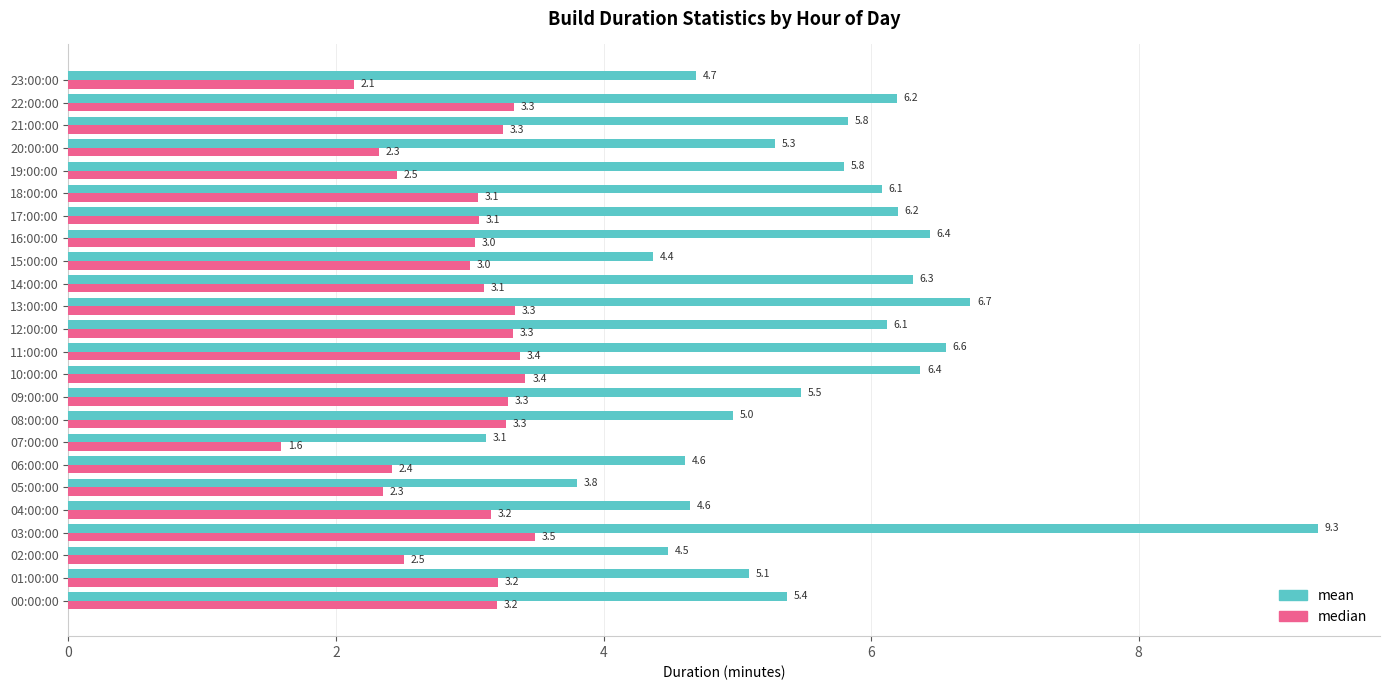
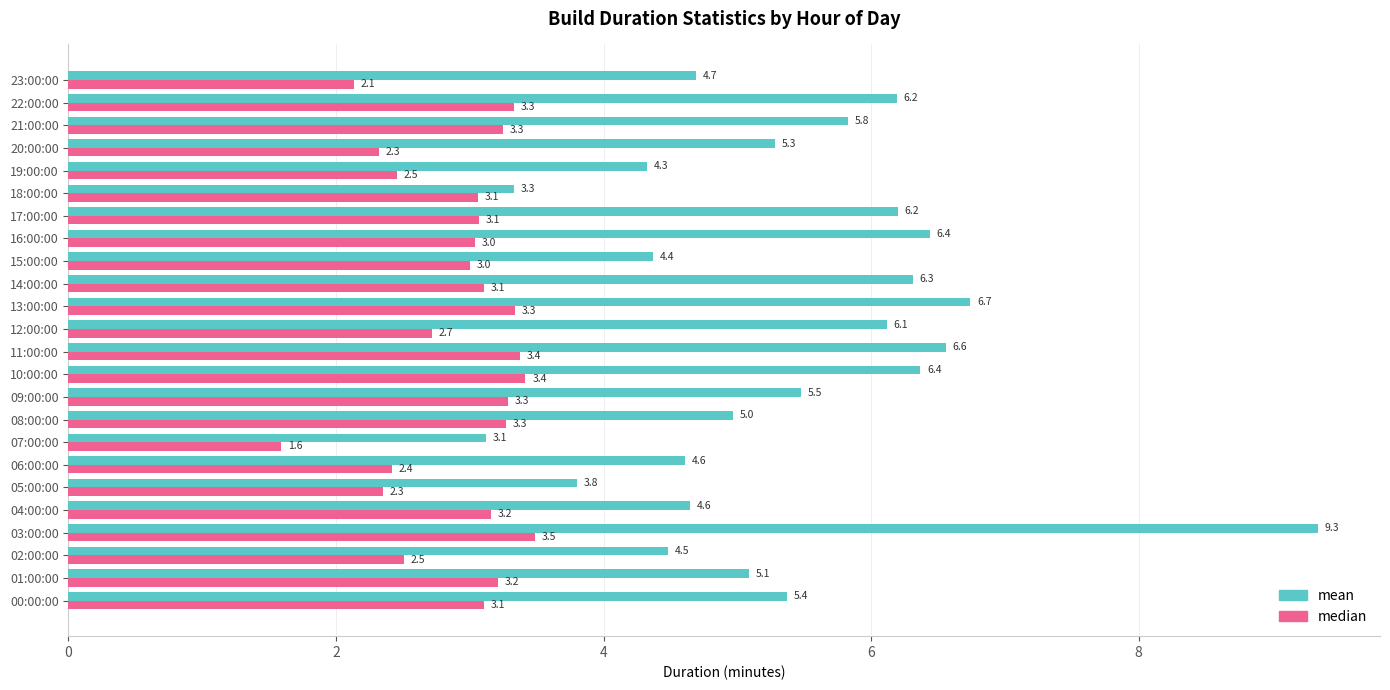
mean, 19:00:00: 5.8 -> 4.3
mean, 18:00:00: 6.1 -> 3.3
median, 12:00:00: 3.3 -> 2.7
median, 00:00:00: 3.2 -> 3.1
